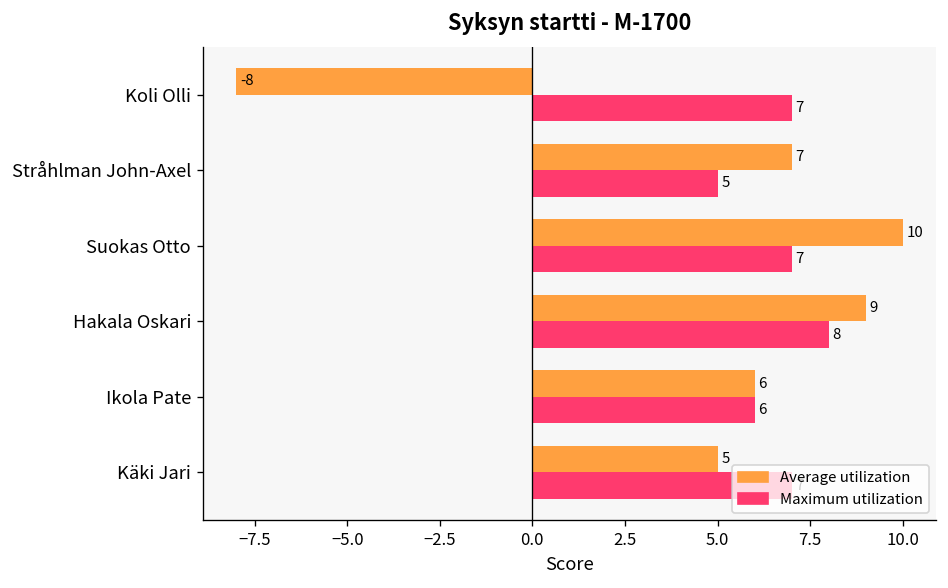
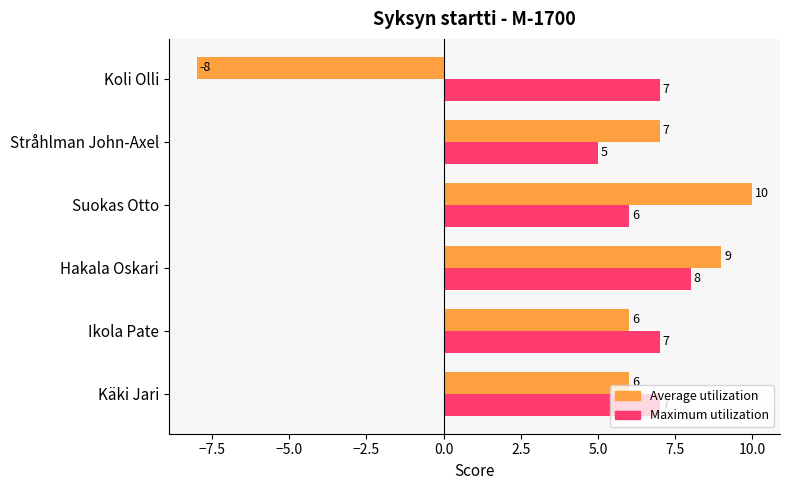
Maximum utilization, Suokas Otto: 7 -> 6
Maximum utilization, Ikola Pate: 6 -> 7
Average utilization, Käki Jari: 5 -> 6
